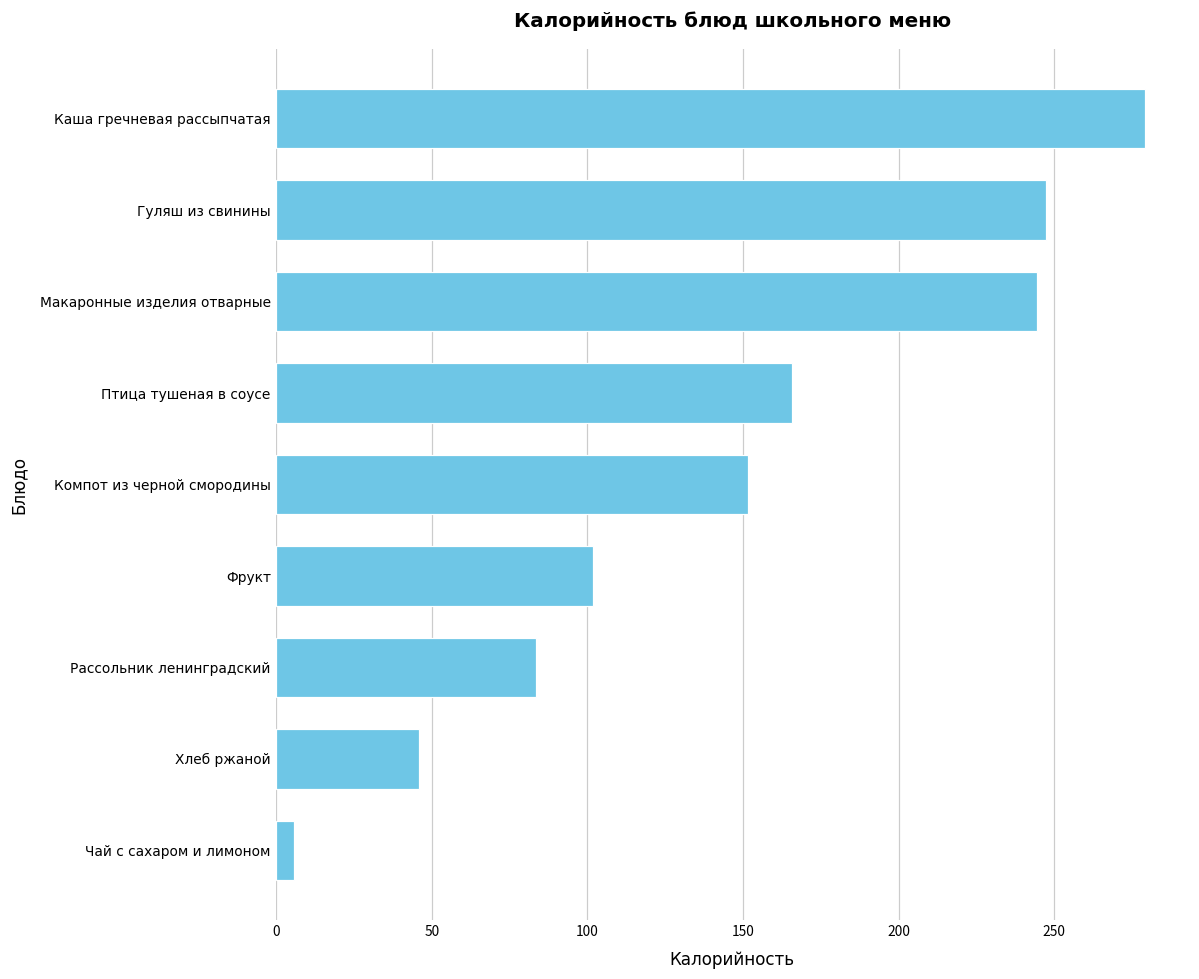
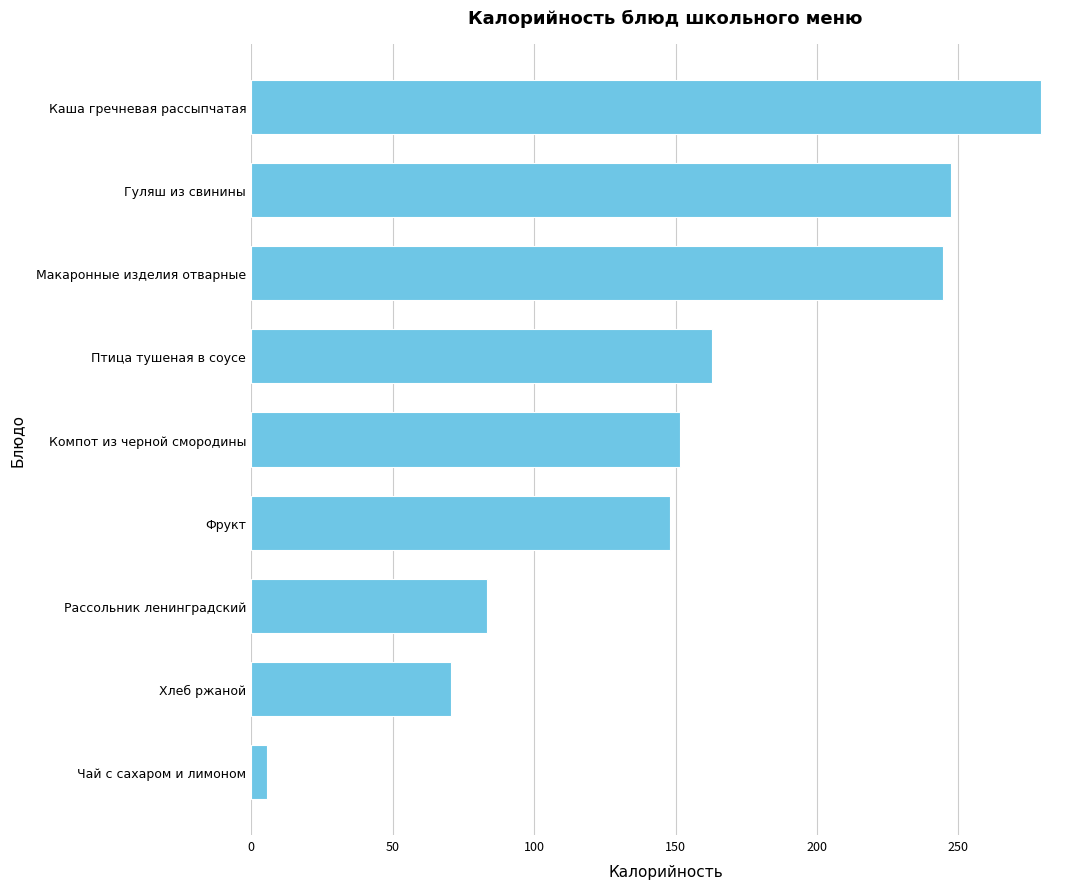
Птица тушеная в соусе: 166 -> 163
Фрукт: 102 -> 148
Хлеб ржаной: 46 -> 71
